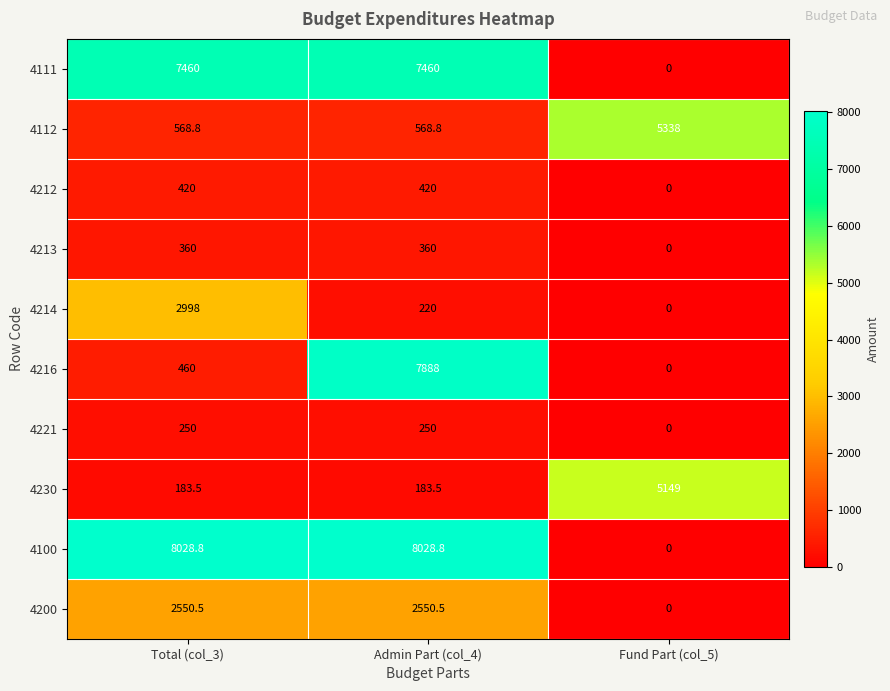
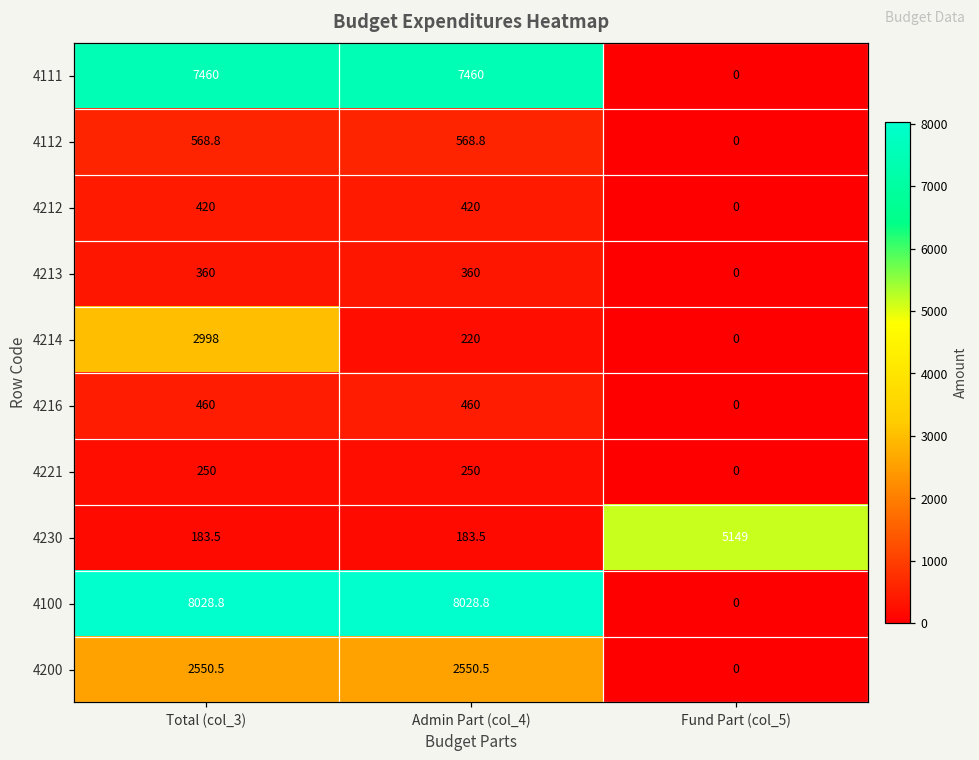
4112, Fund Part (col_5): 5338 -> 0
4216, Admin Part (col_4): 7888 -> 460
